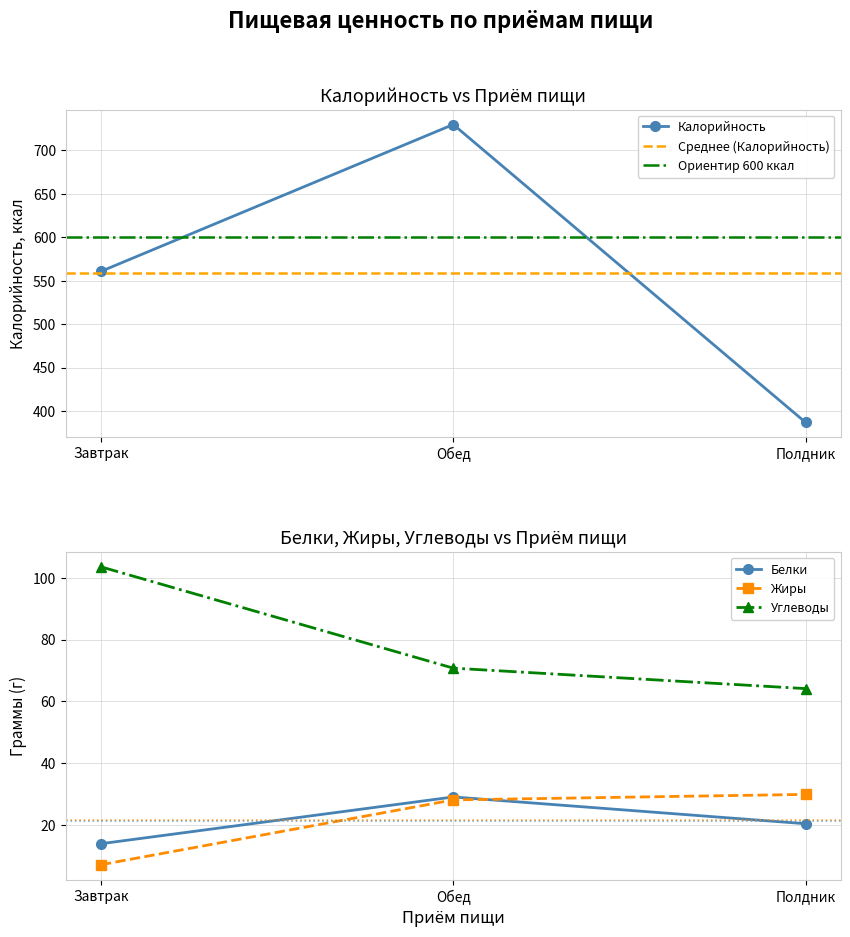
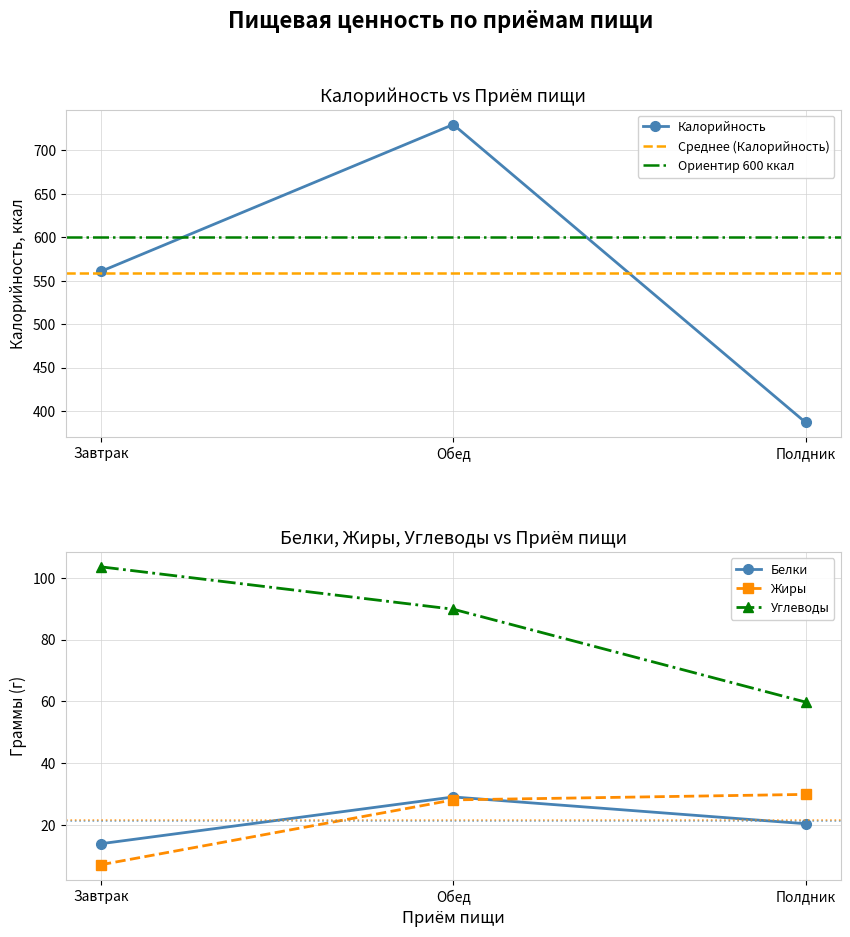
Белки, Жиры, Углеводы vs Приём пищи, Углеводы, Обед: 71 -> 90
Белки, Жиры, Углеводы vs Приём пищи, Углеводы, Полдник: 64 -> 60
